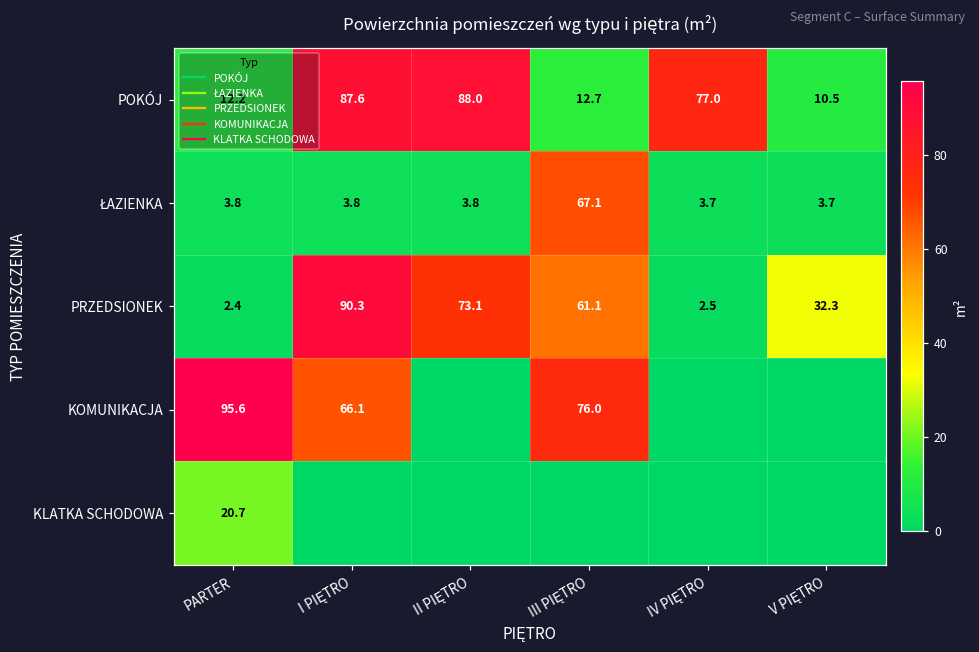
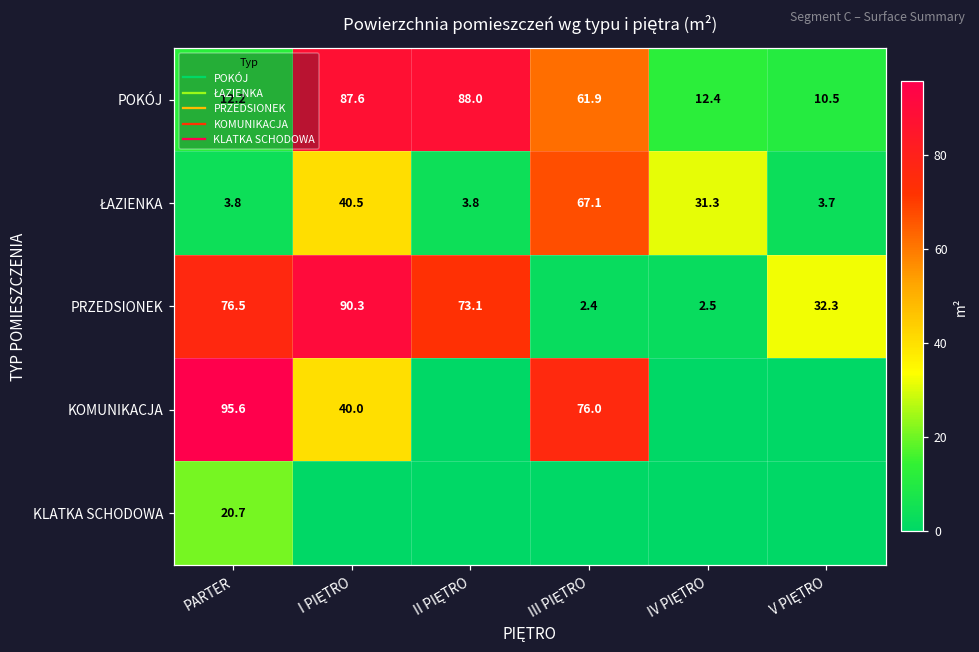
POKÓJ, III PIĘTRO: 12.7 -> 61.9
POKÓJ, IV PIĘTRO: 77.0 -> 12.4
ŁAZIENKA, I PIĘTRO: 3.8 -> 40.5
ŁAZIENKA, IV PIĘTRO: 3.7 -> 31.3
PRZEDSIONEK, PARTER: 2.4 -> 76.5
PRZEDSIONEK, III PIĘTRO: 61.1 -> 2.4
KOMUNIKACJA, I PIĘTRO: 66.1 -> 40.0
